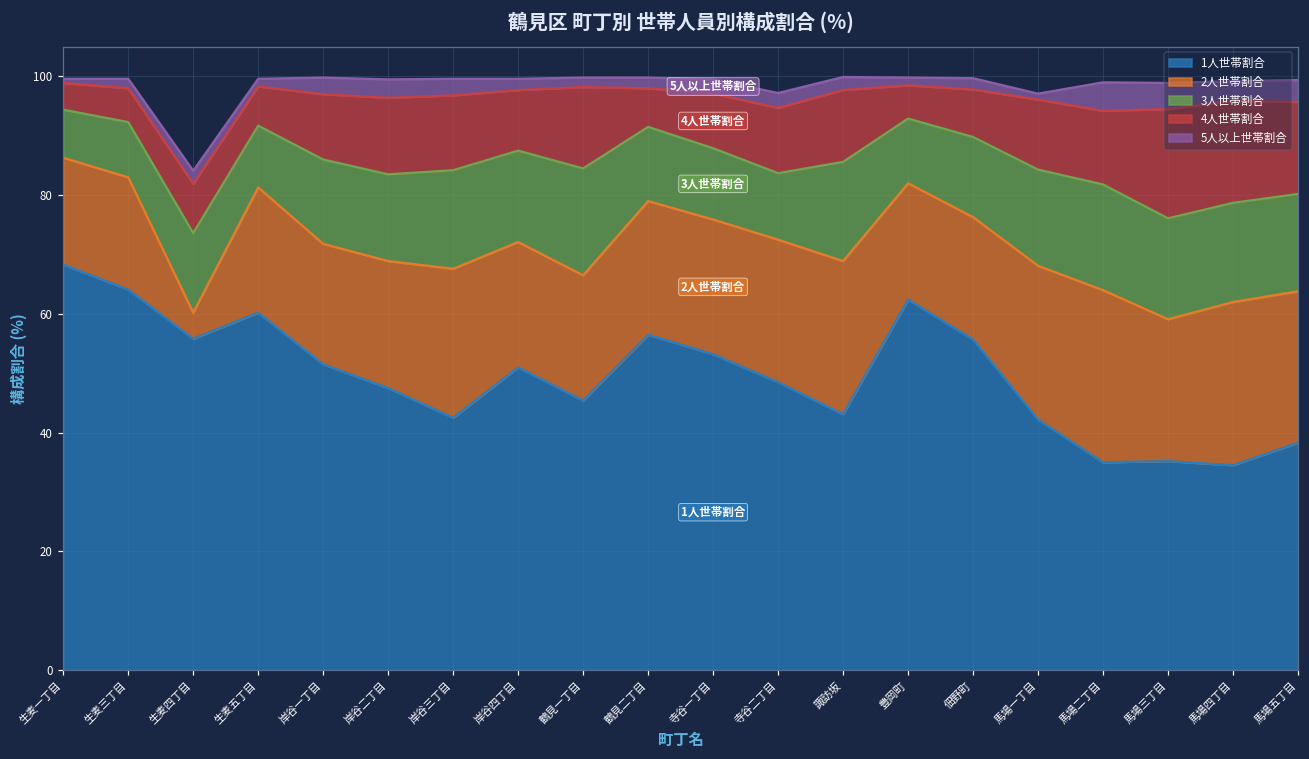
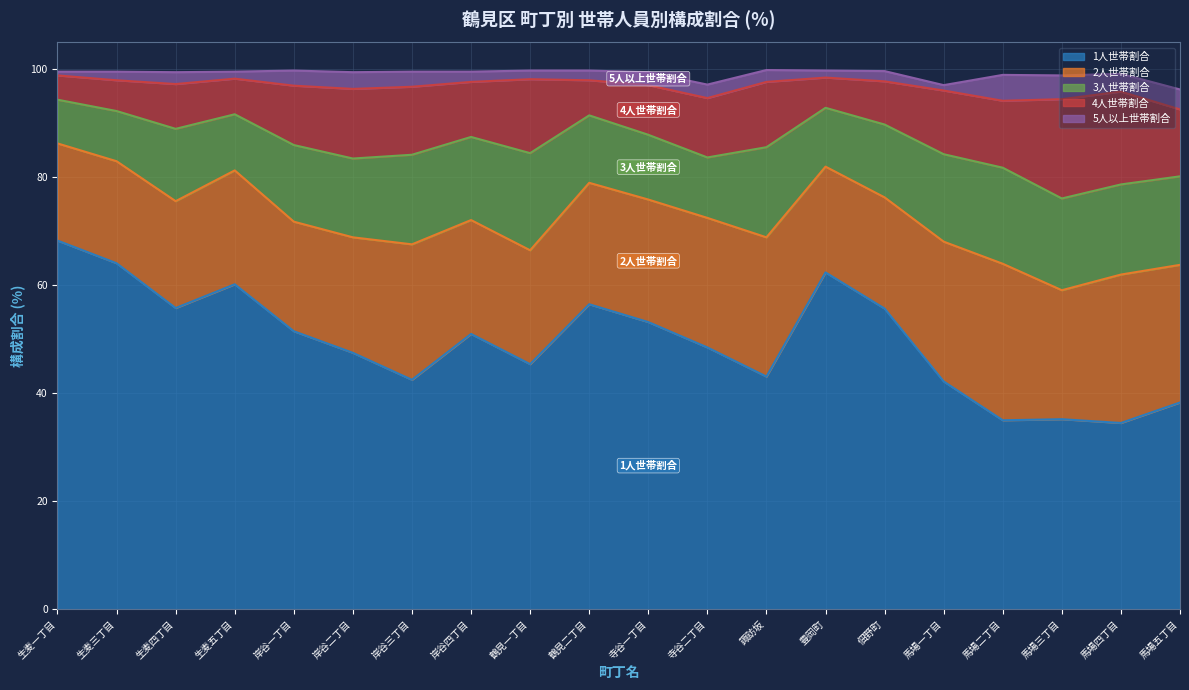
2人世帯割合, 生麦四丁目: 4 -> 20
4人世帯割合, 馬場五丁目: 16 -> 12
